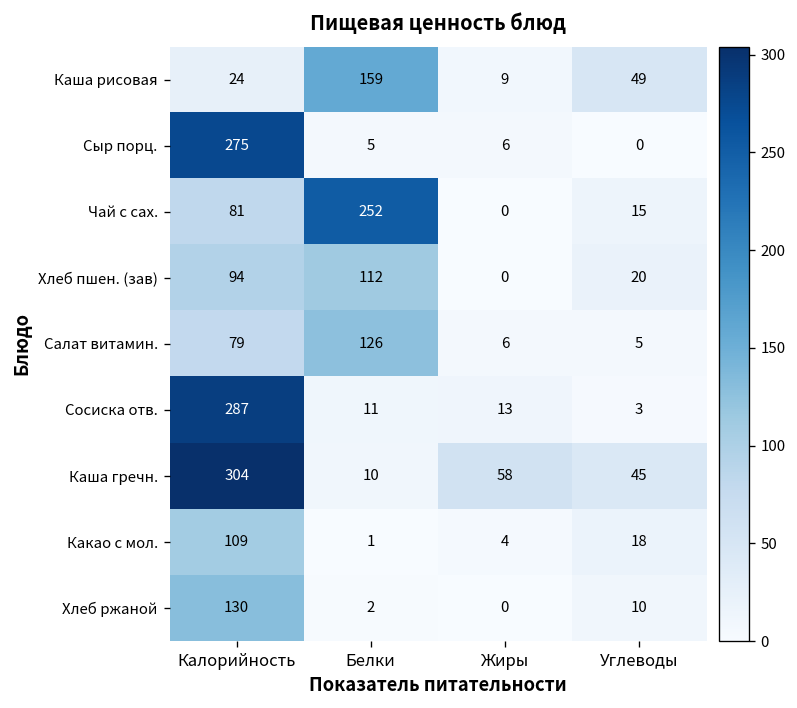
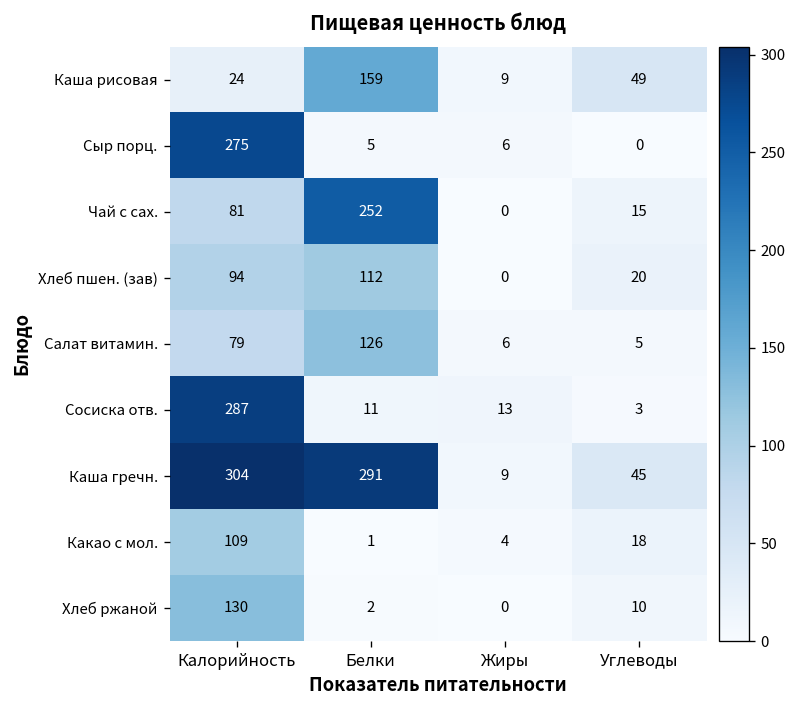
Каша гречн., Белки: 10 -> 291
Каша гречн., Жиры: 58 -> 9
